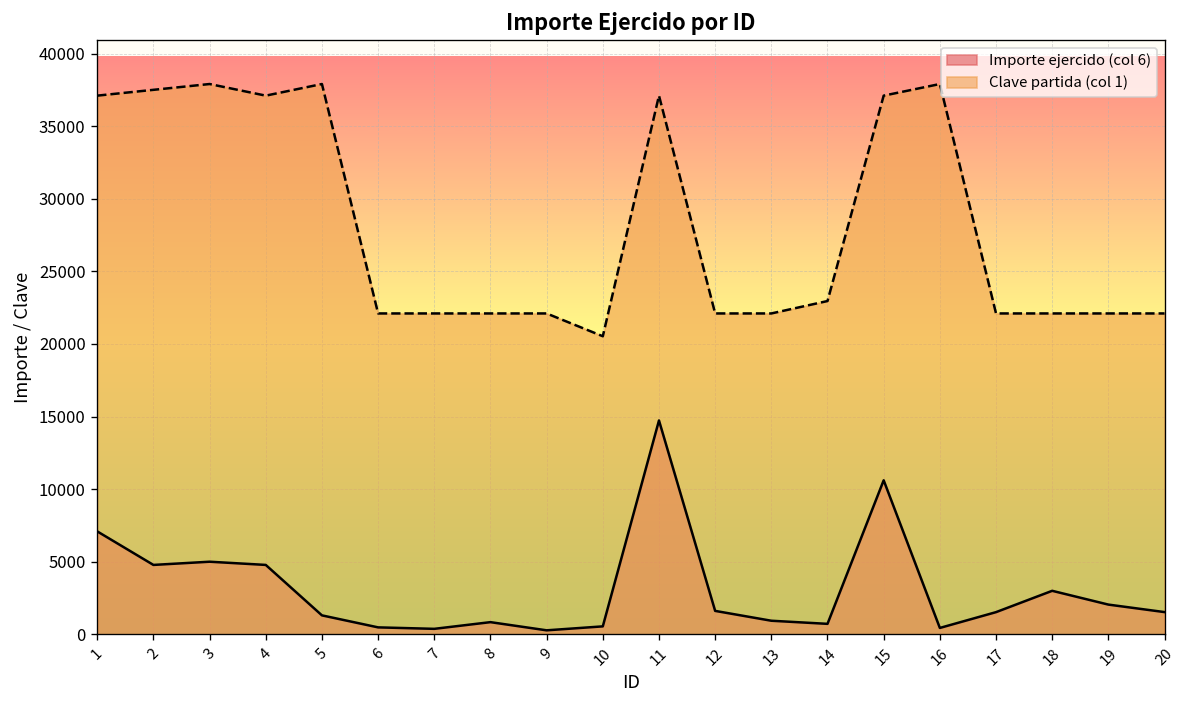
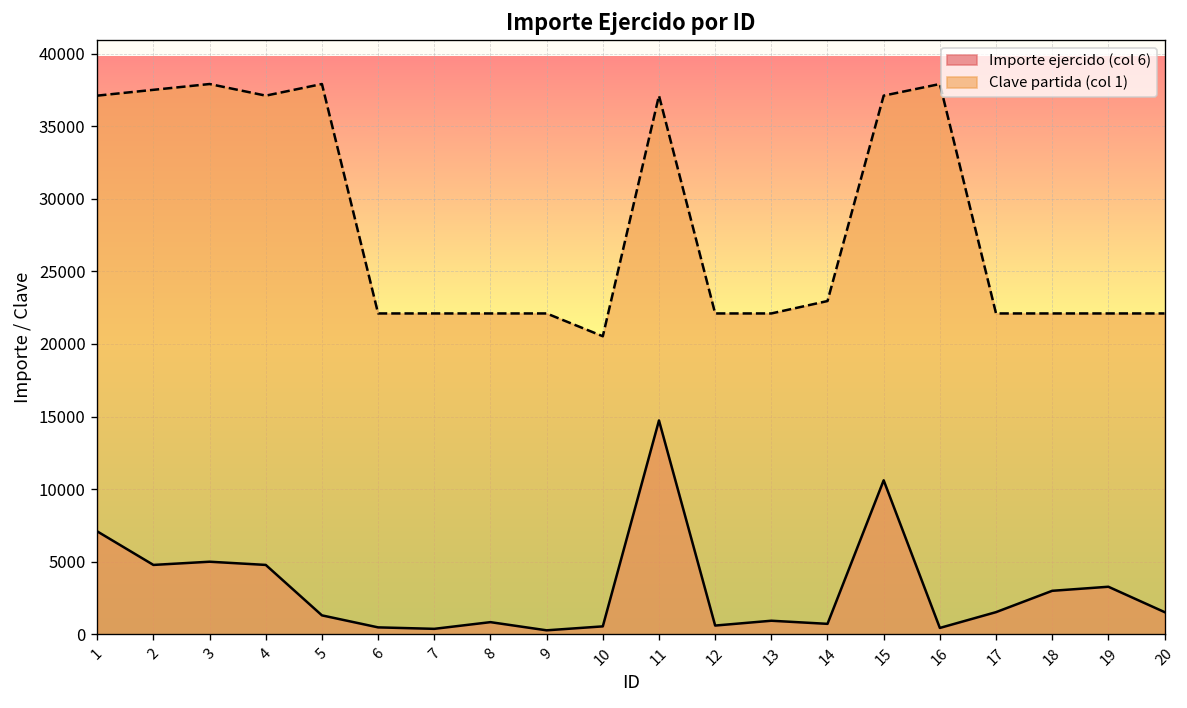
Importe ejercido (col 6), 12: 1600 -> 600
Importe ejercido (col 6), 19: 2100 -> 3300
